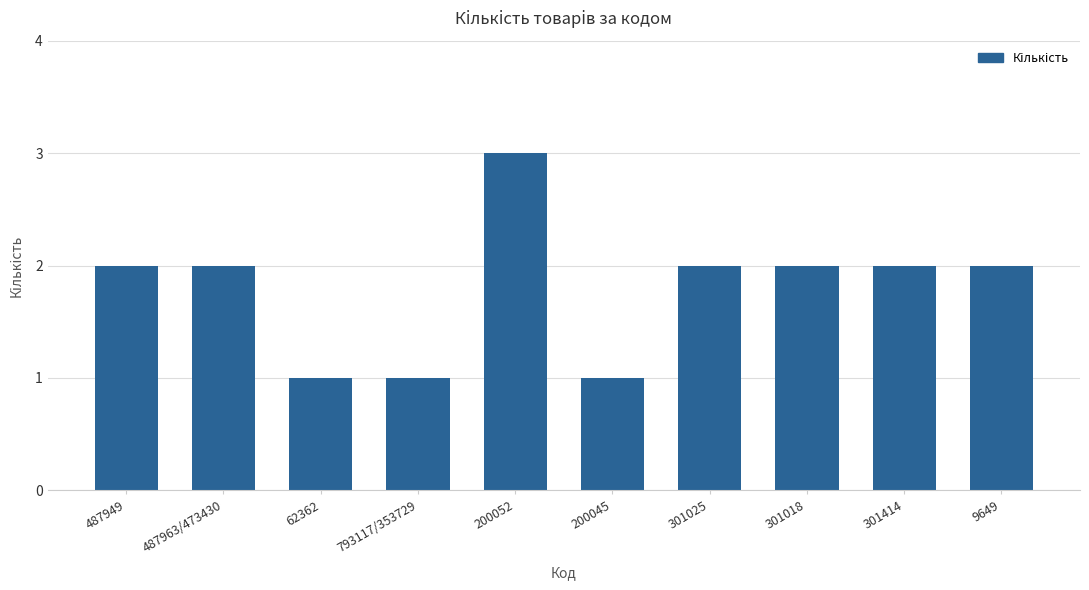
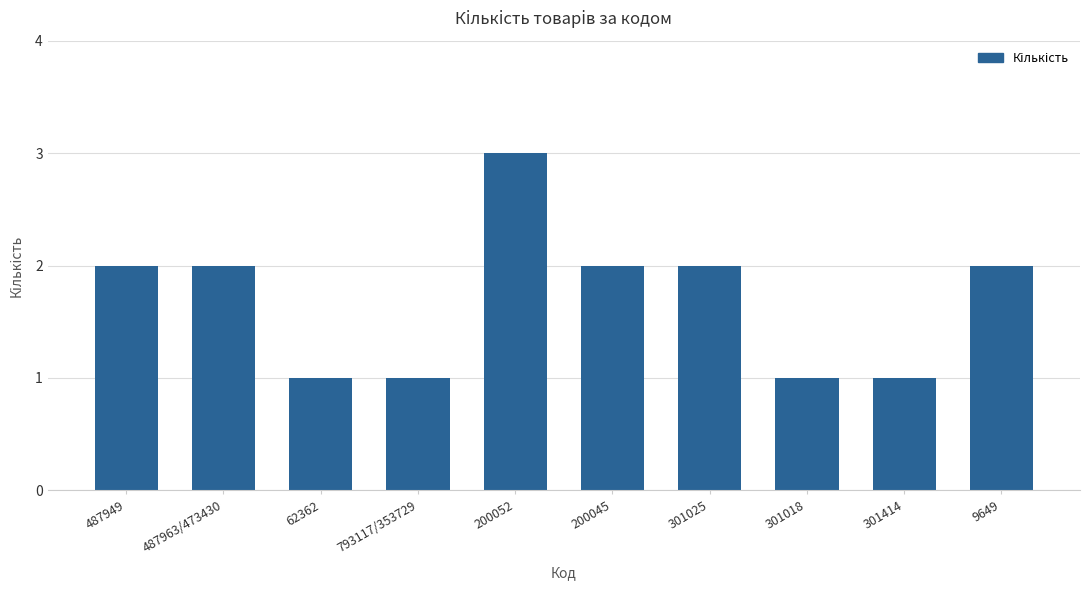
200045: 1 -> 2
301018: 2 -> 1
301414: 2 -> 1
